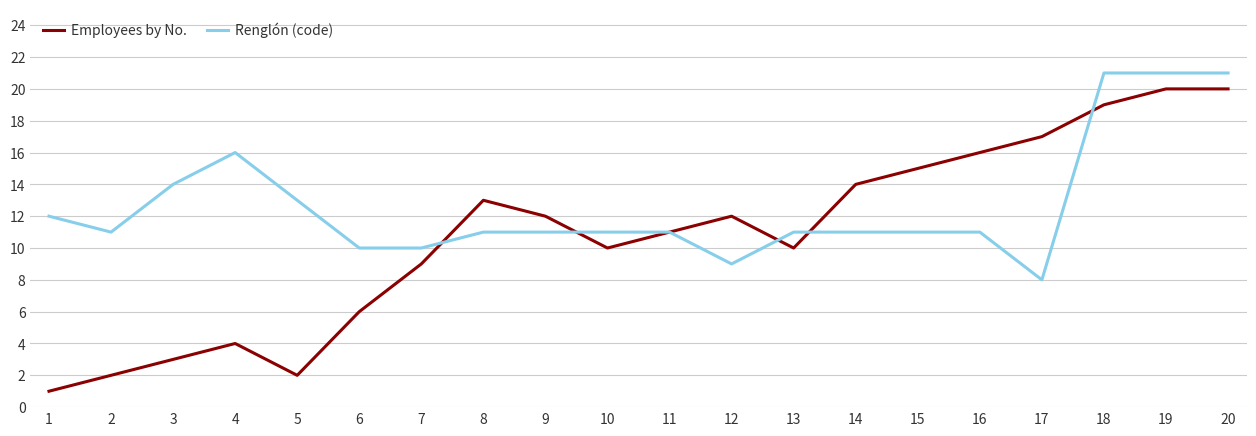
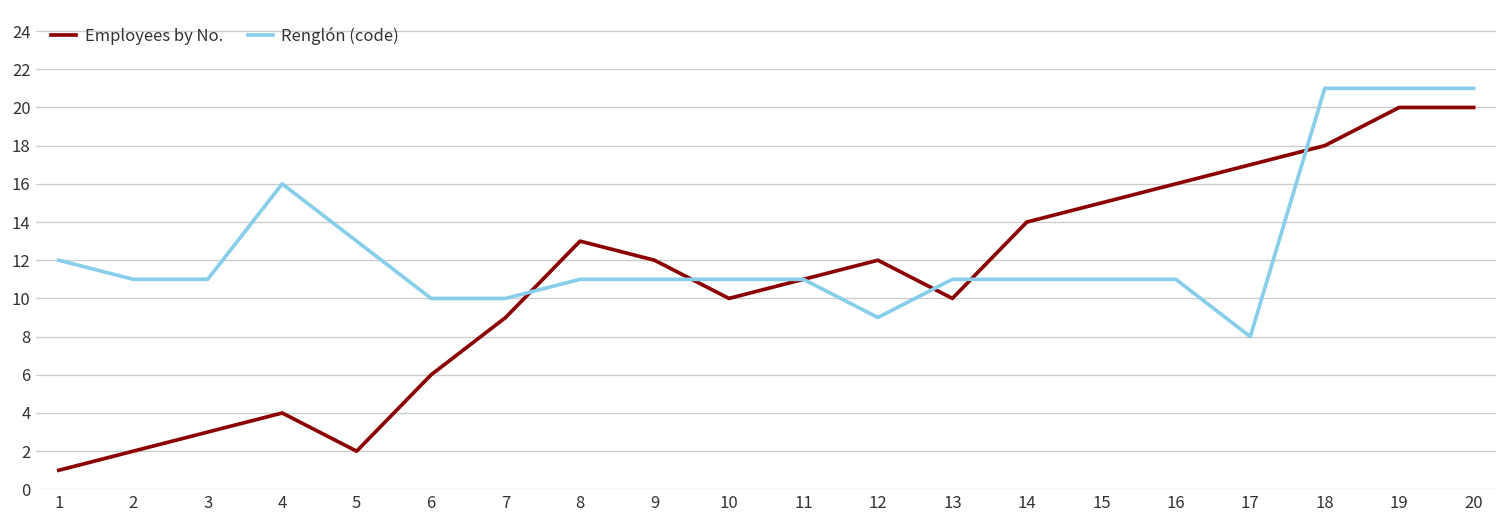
Renglón (code), 3: 14 -> 11
Employees by No., 18: 19 -> 18
